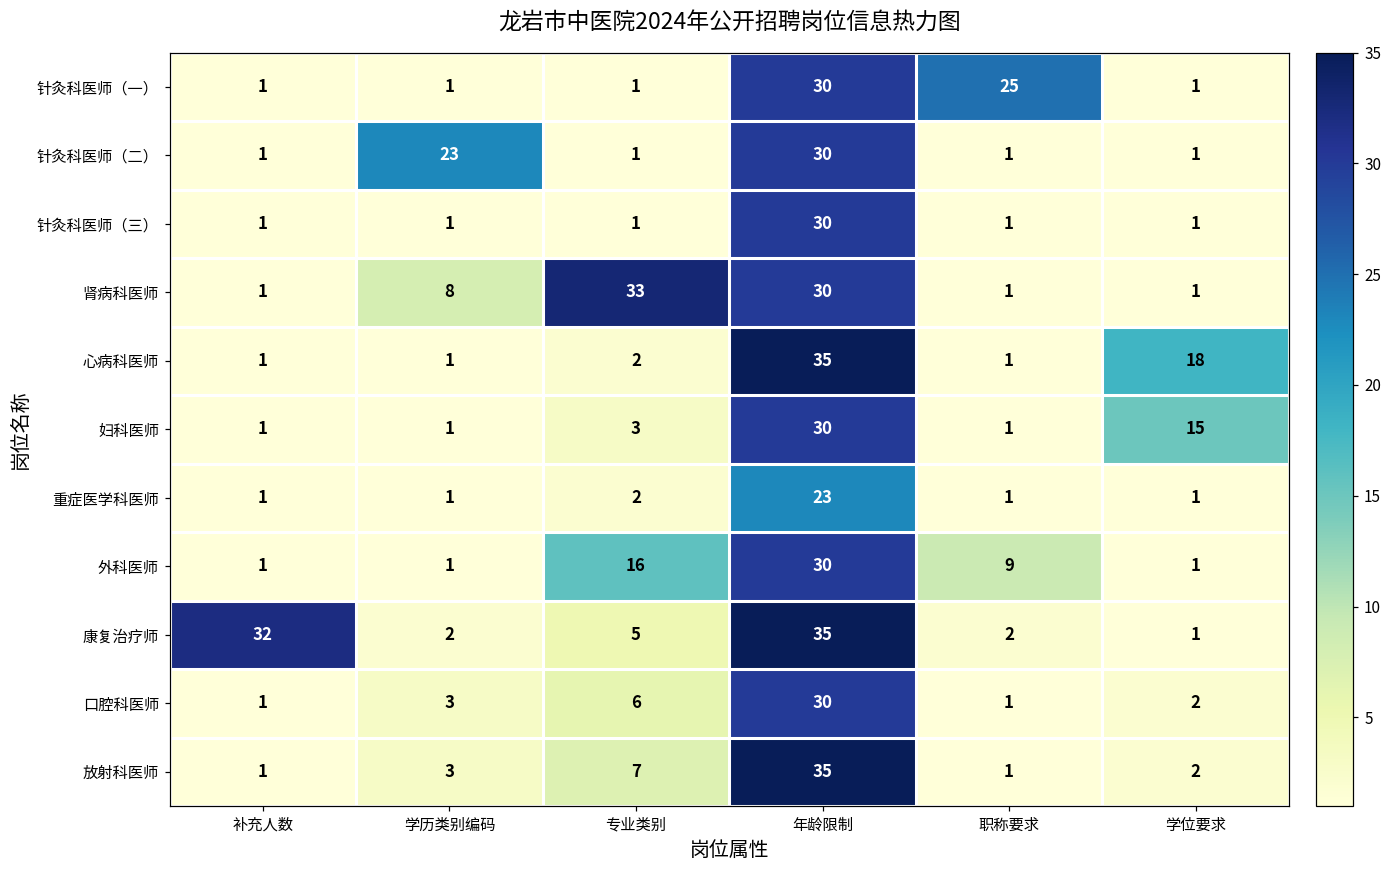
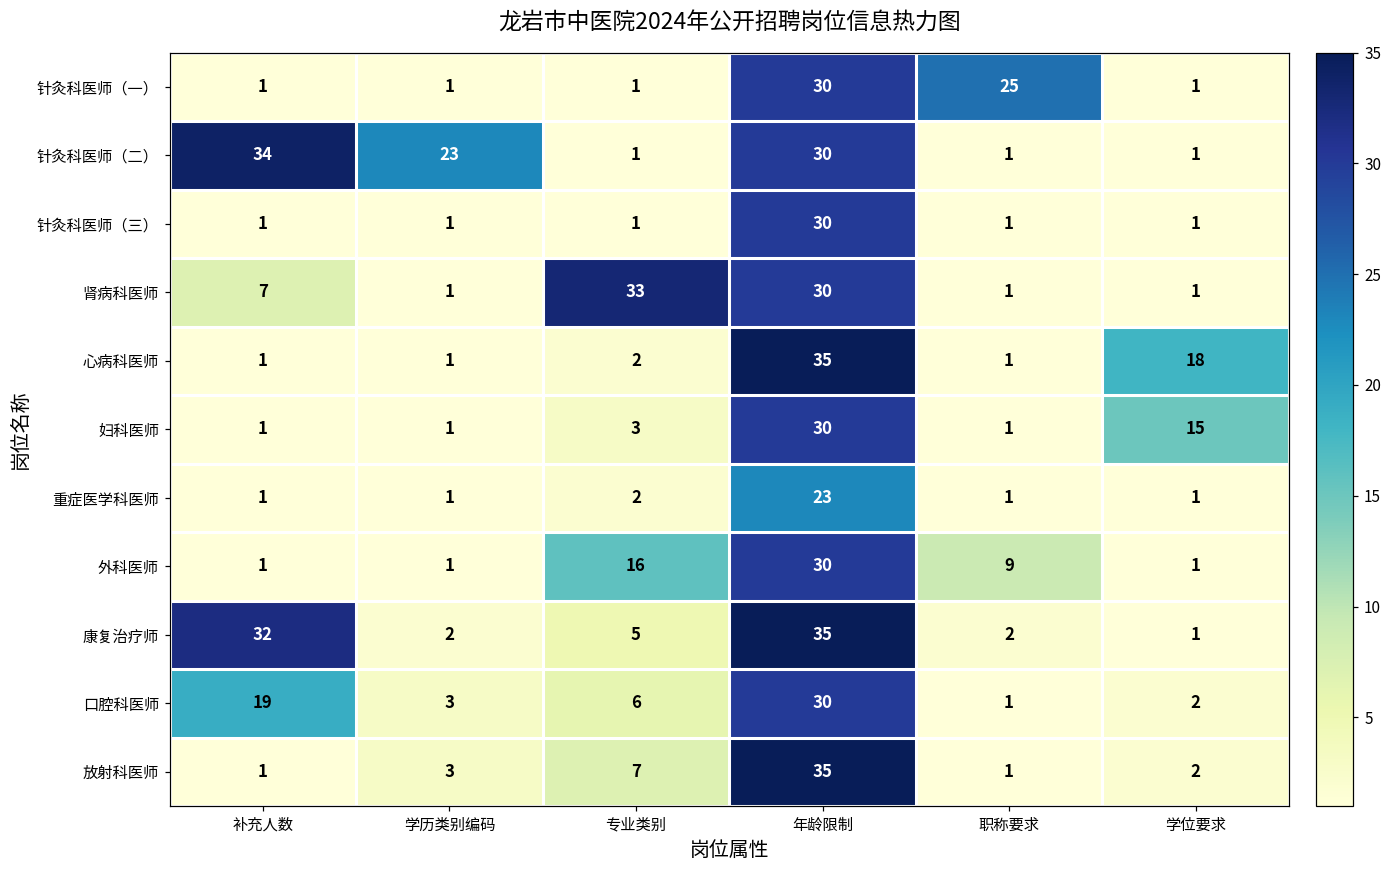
针灸科医师（二）, 补充人数: 1 -> 34
肾病科医师, 补充人数: 1 -> 7
肾病科医师, 学历类别编码: 8 -> 1
口腔科医师, 补充人数: 1 -> 19
